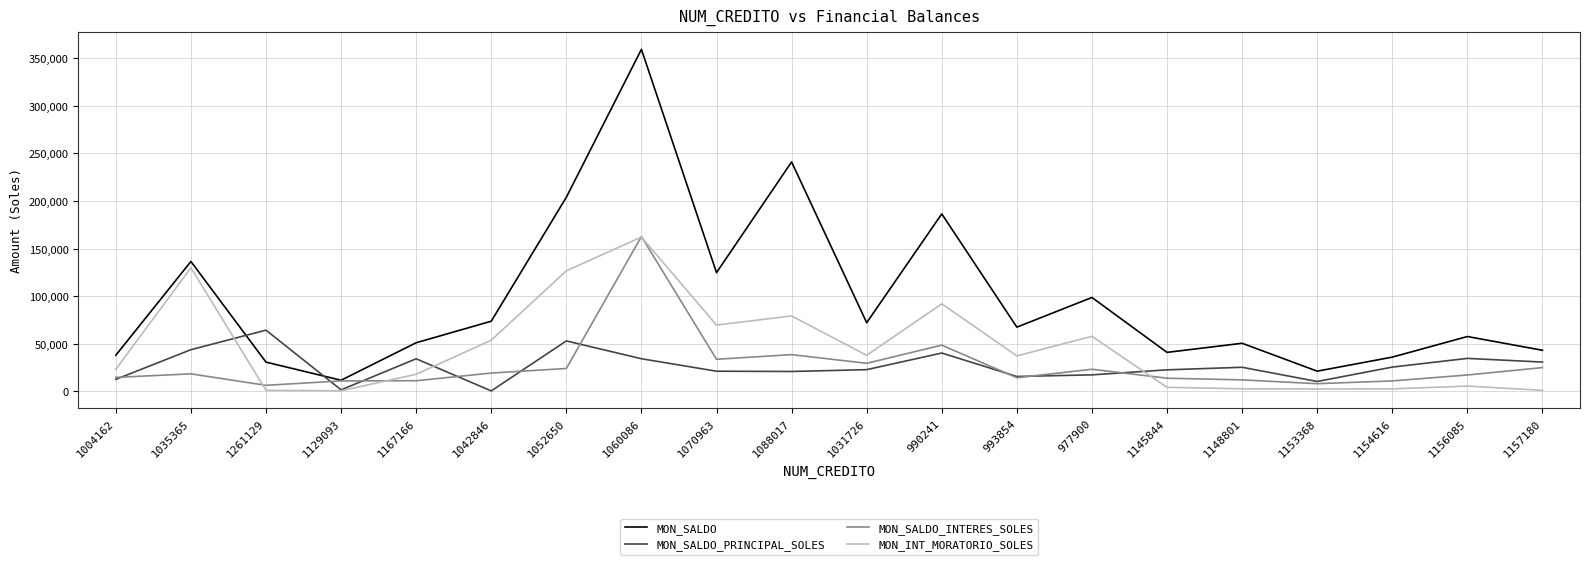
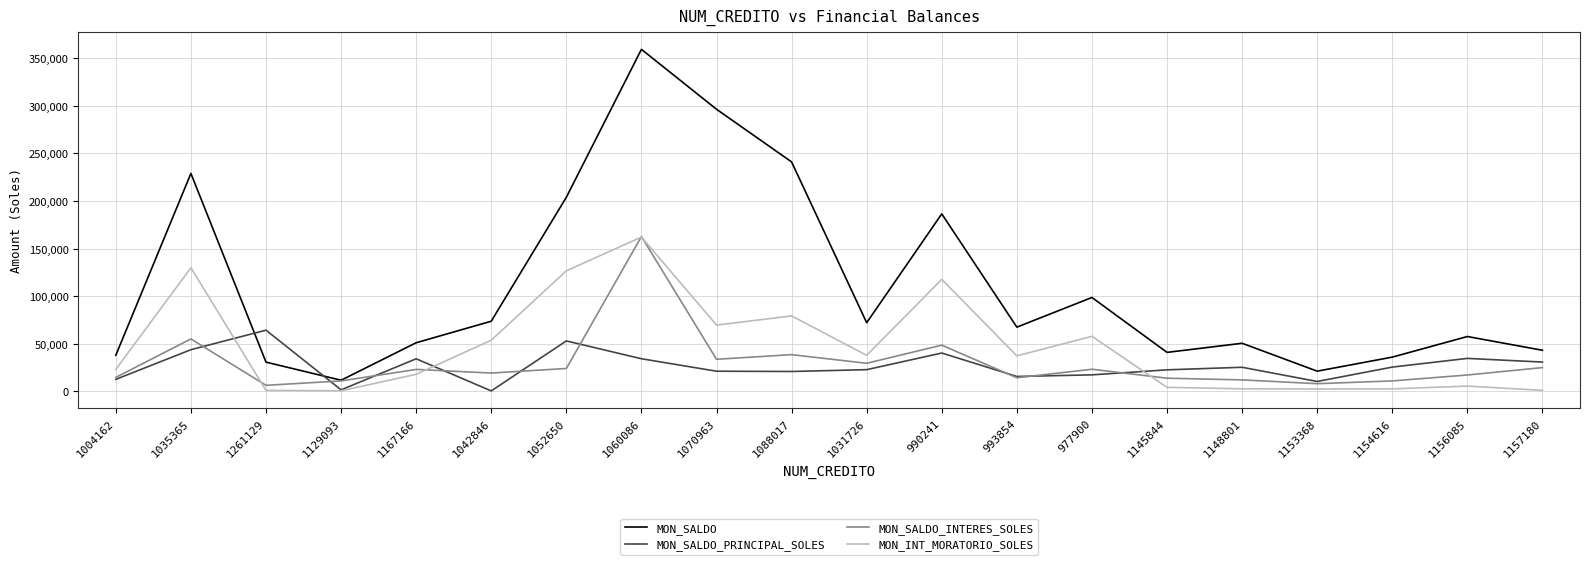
MON_SALDO, 1035365: 140,000 -> 230,000
MON_SALDO_INTERES_SOLES, 1035365: 20,000 -> 60,000
MON_SALDO_INTERES_SOLES, 1167166: 10,000 -> 20,000
MON_SALDO, 1070963: 120,000 -> 300,000
MON_INT_MORATORIO_SOLES, 990241: 90,000 -> 120,000
